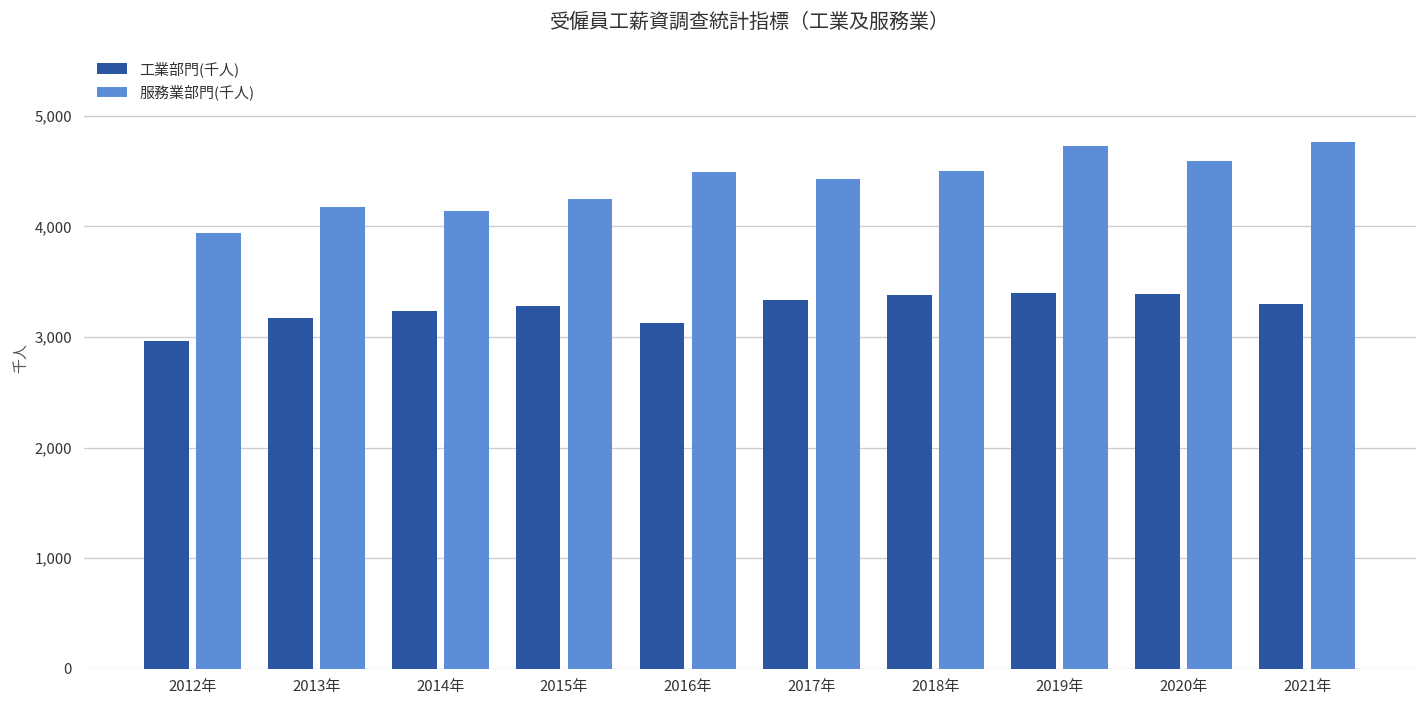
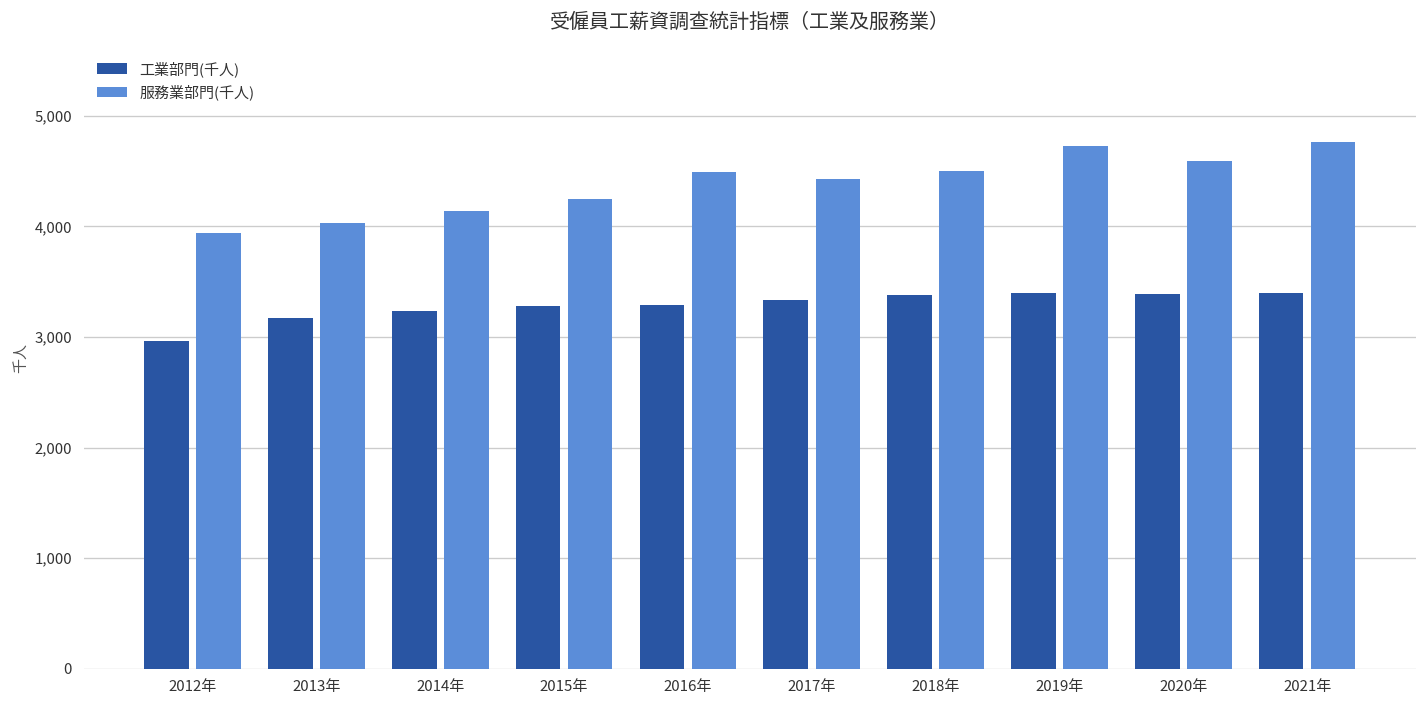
服務業部門(千人), 2013年: 4,200 -> 4,000
工業部門(千人), 2016年: 3,100 -> 3,300
工業部門(千人), 2021年: 3,300 -> 3,400
